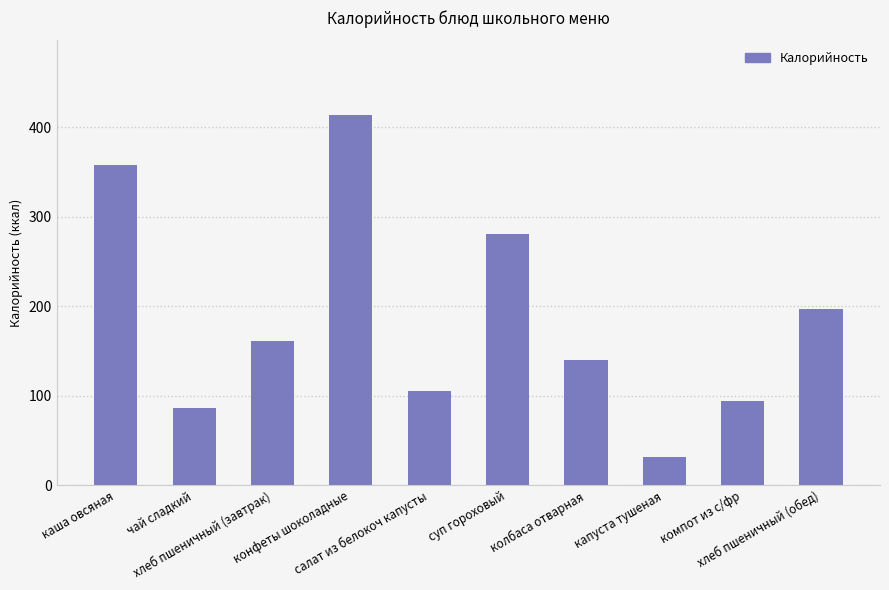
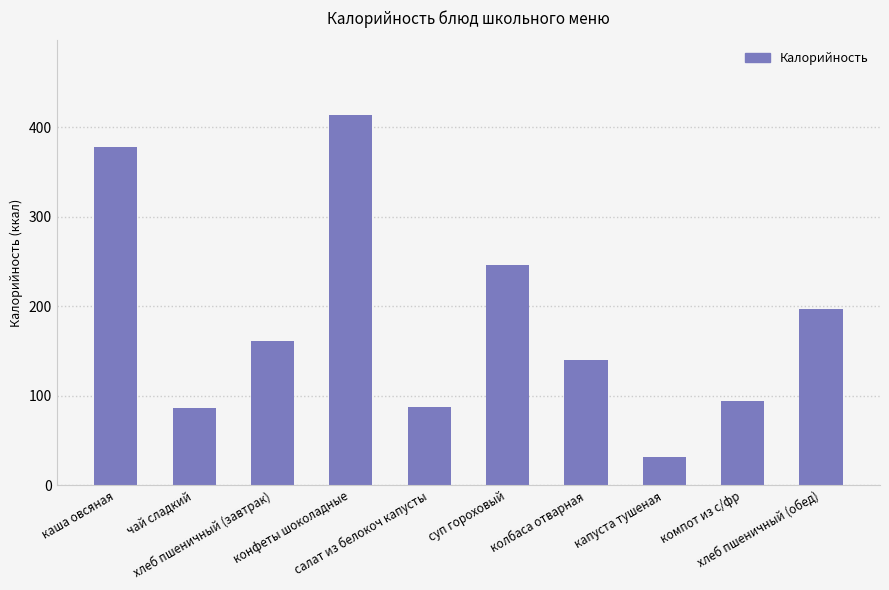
каша овсяная: 360 -> 380
салат из белокоч капусты: 110 -> 90
суп гороховый: 280 -> 250
